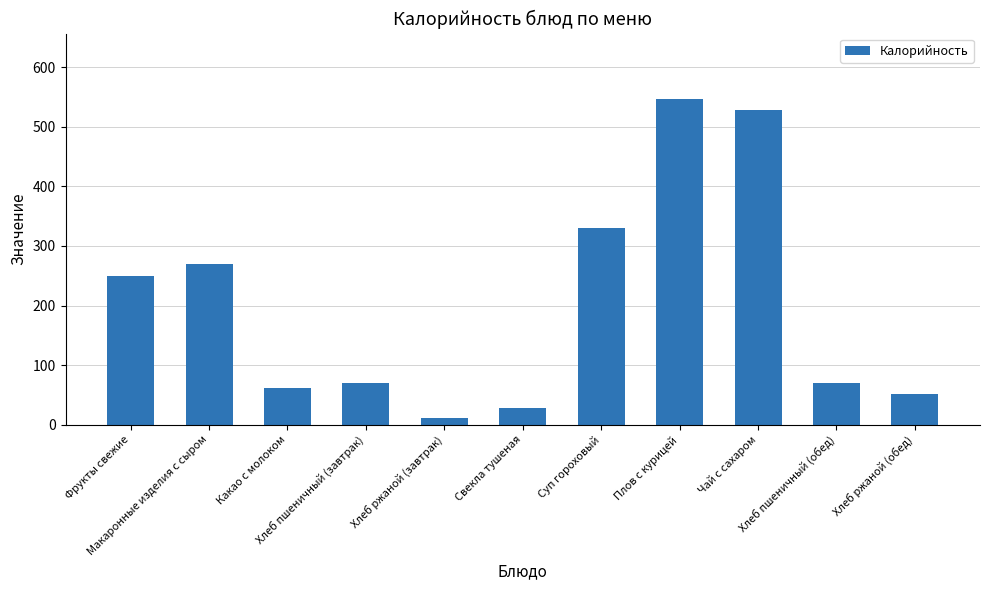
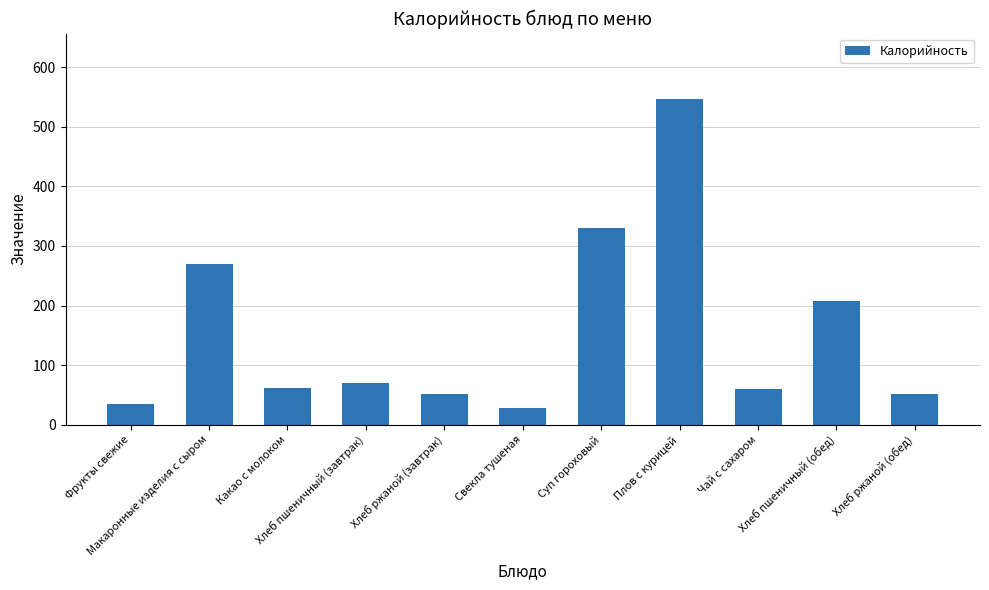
Фрукты свежие: 250 -> 40
Хлеб ржаной (завтрак): 10 -> 50
Чай с сахаром: 530 -> 60
Хлеб пшеничный (обед): 70 -> 210
